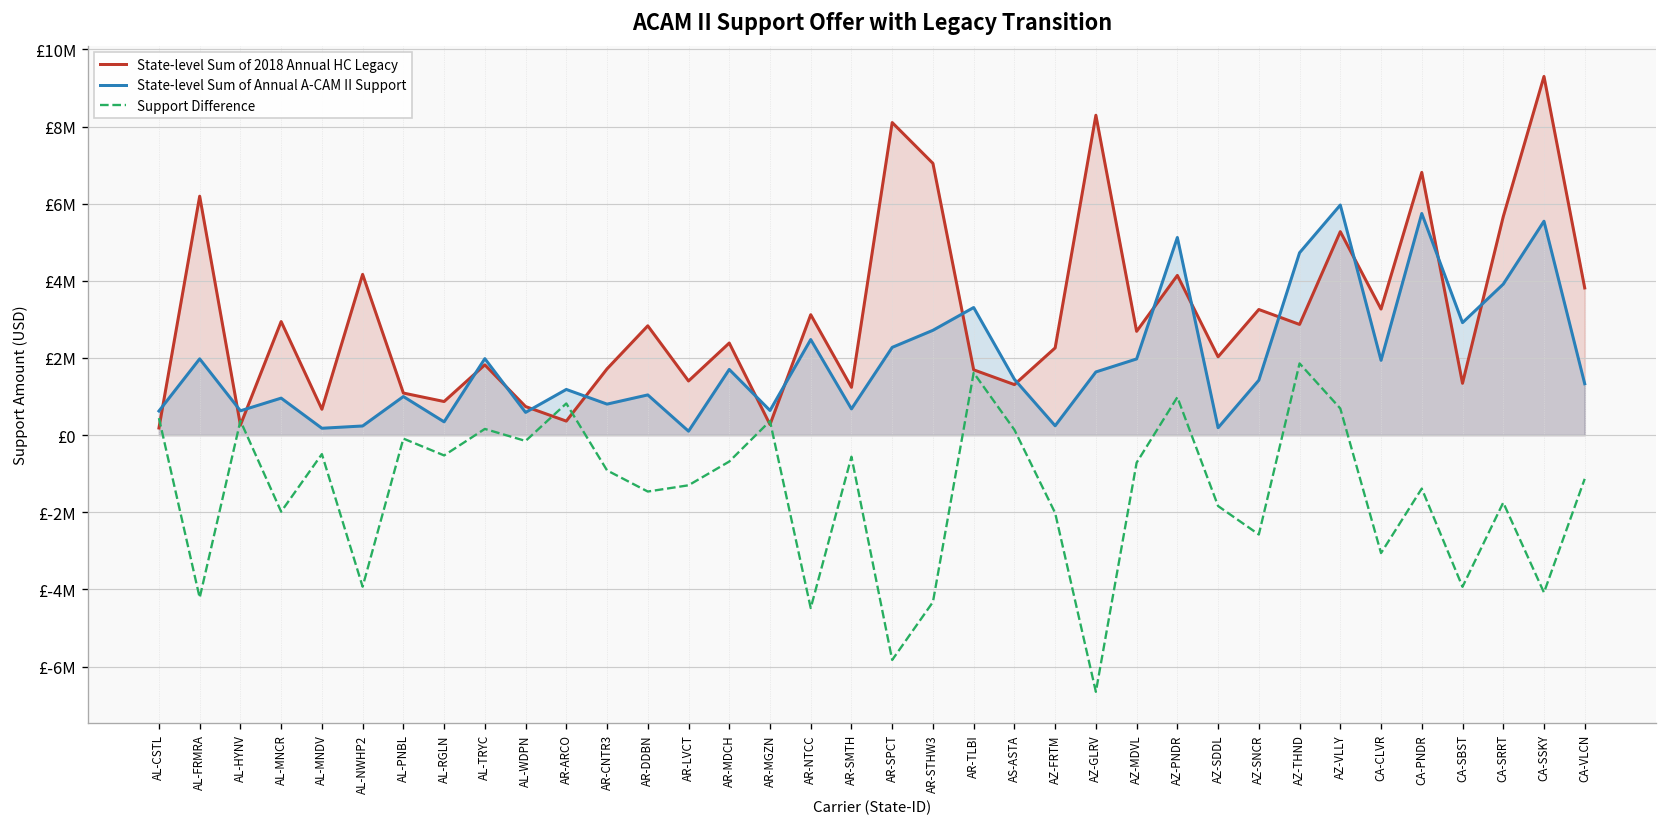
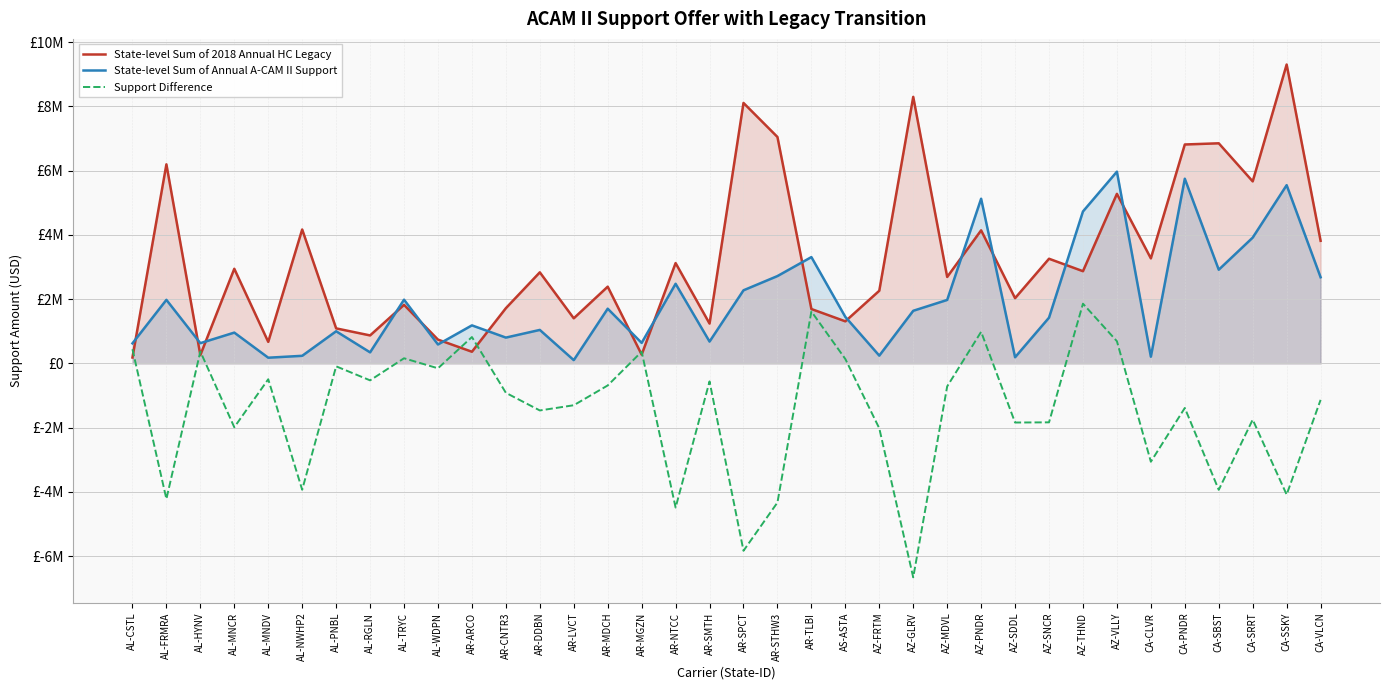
Support Difference, AZ-SNCR: £-2600000 -> £-1800000
State-level Sum of Annual A-CAM II Support, CA-CLVR: £1900000 -> £200000
State-level Sum of 2018 Annual HC Legacy, CA-SBST: £1300000 -> £6800000
State-level Sum of Annual A-CAM II Support, CA-VLCN: £1300000 -> £2700000
